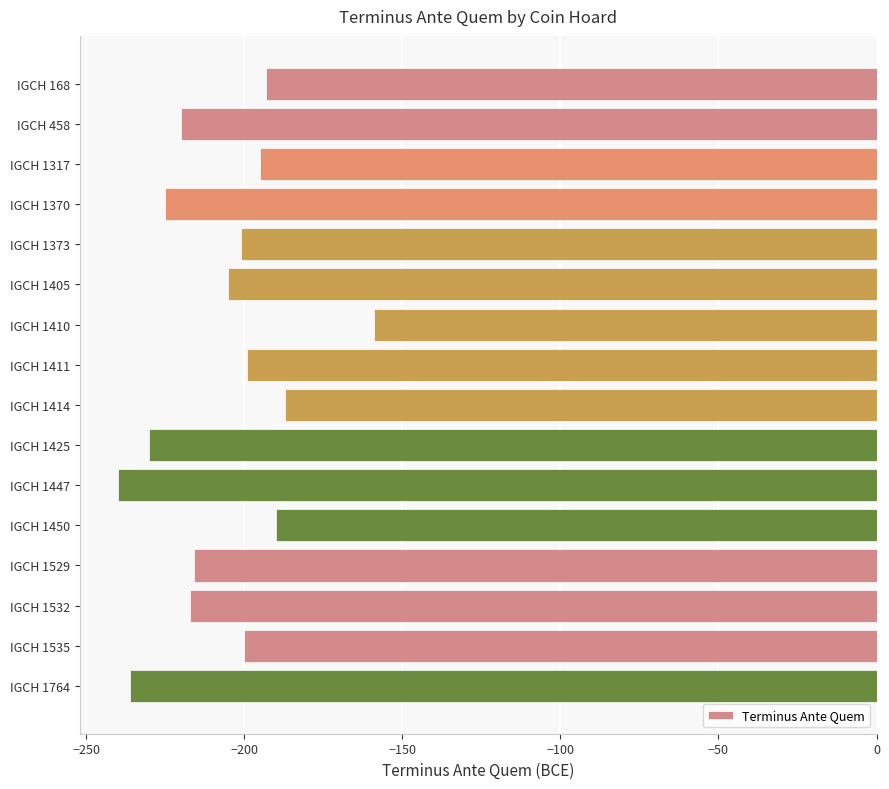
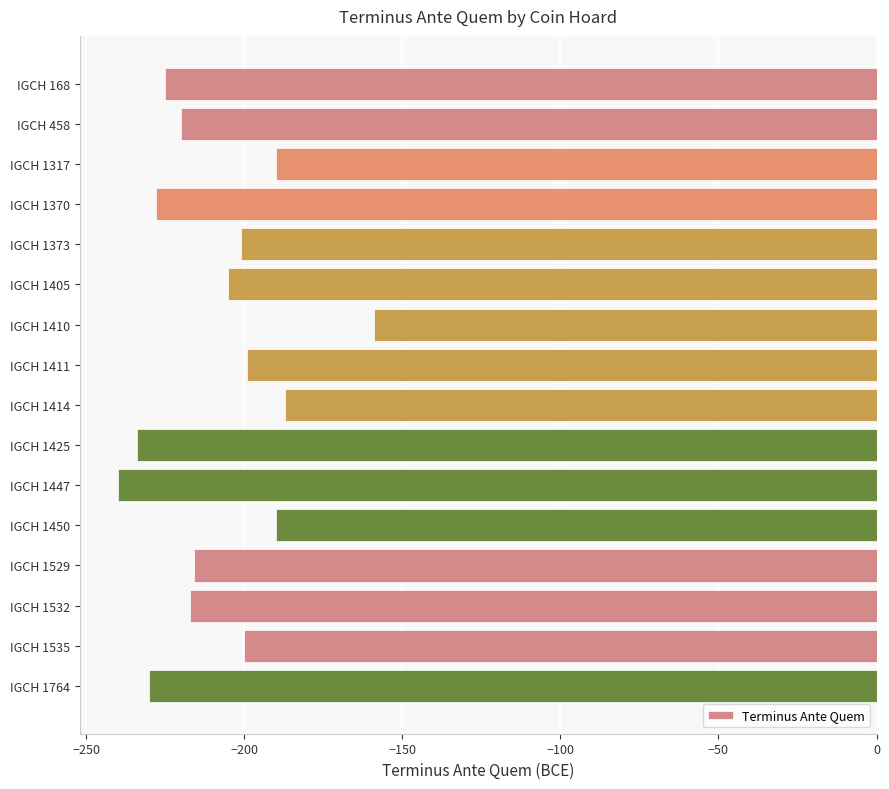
IGCH 168: -193 -> -225
IGCH 1317: -195 -> -190
IGCH 1370: -225 -> -228
IGCH 1425: -230 -> -234
IGCH 1764: -236 -> -230
